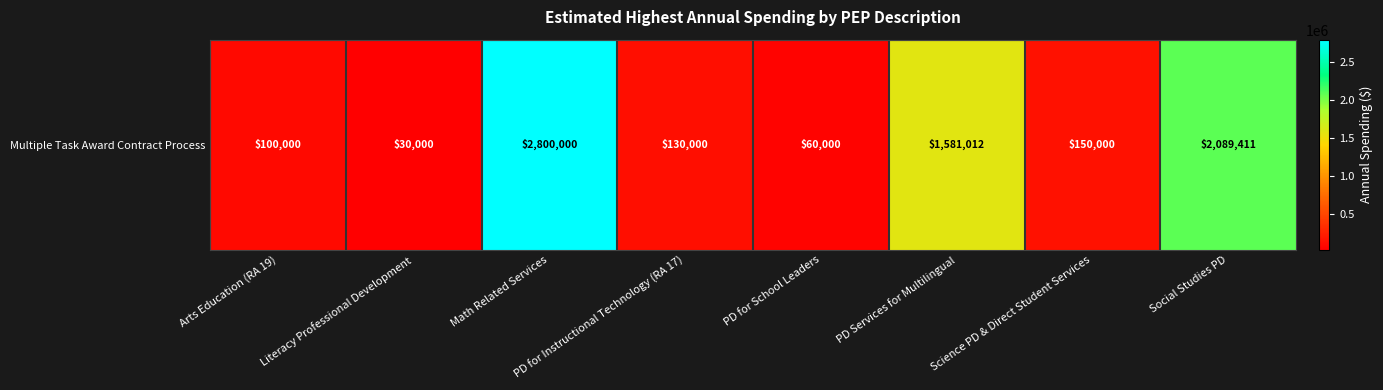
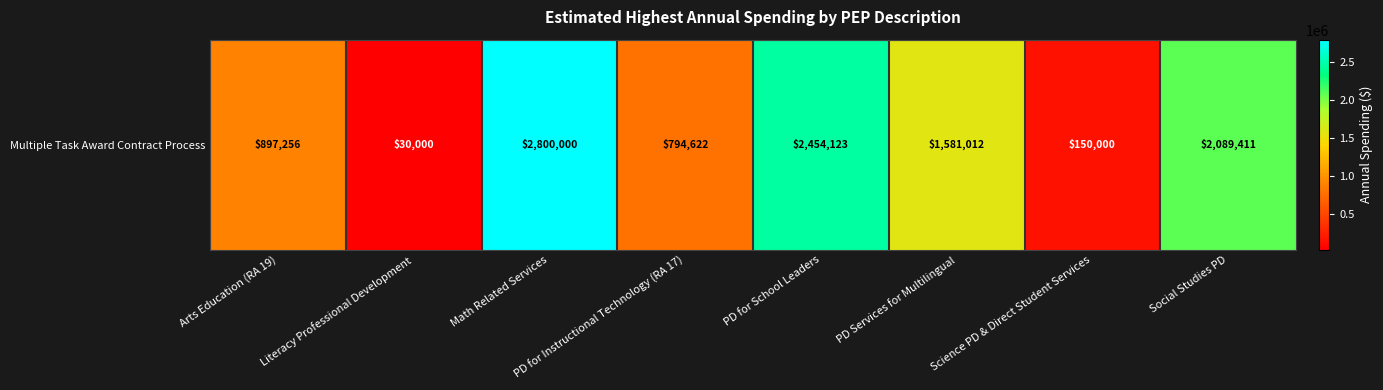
Multiple Task Award Contract Process, Arts Education (RA 19): $100,000 -> $897,256
Multiple Task Award Contract Process, PD for Instructional Technology (RA 17): $130,000 -> $794,622
Multiple Task Award Contract Process, PD for School Leaders: $60,000 -> $2,454,123
